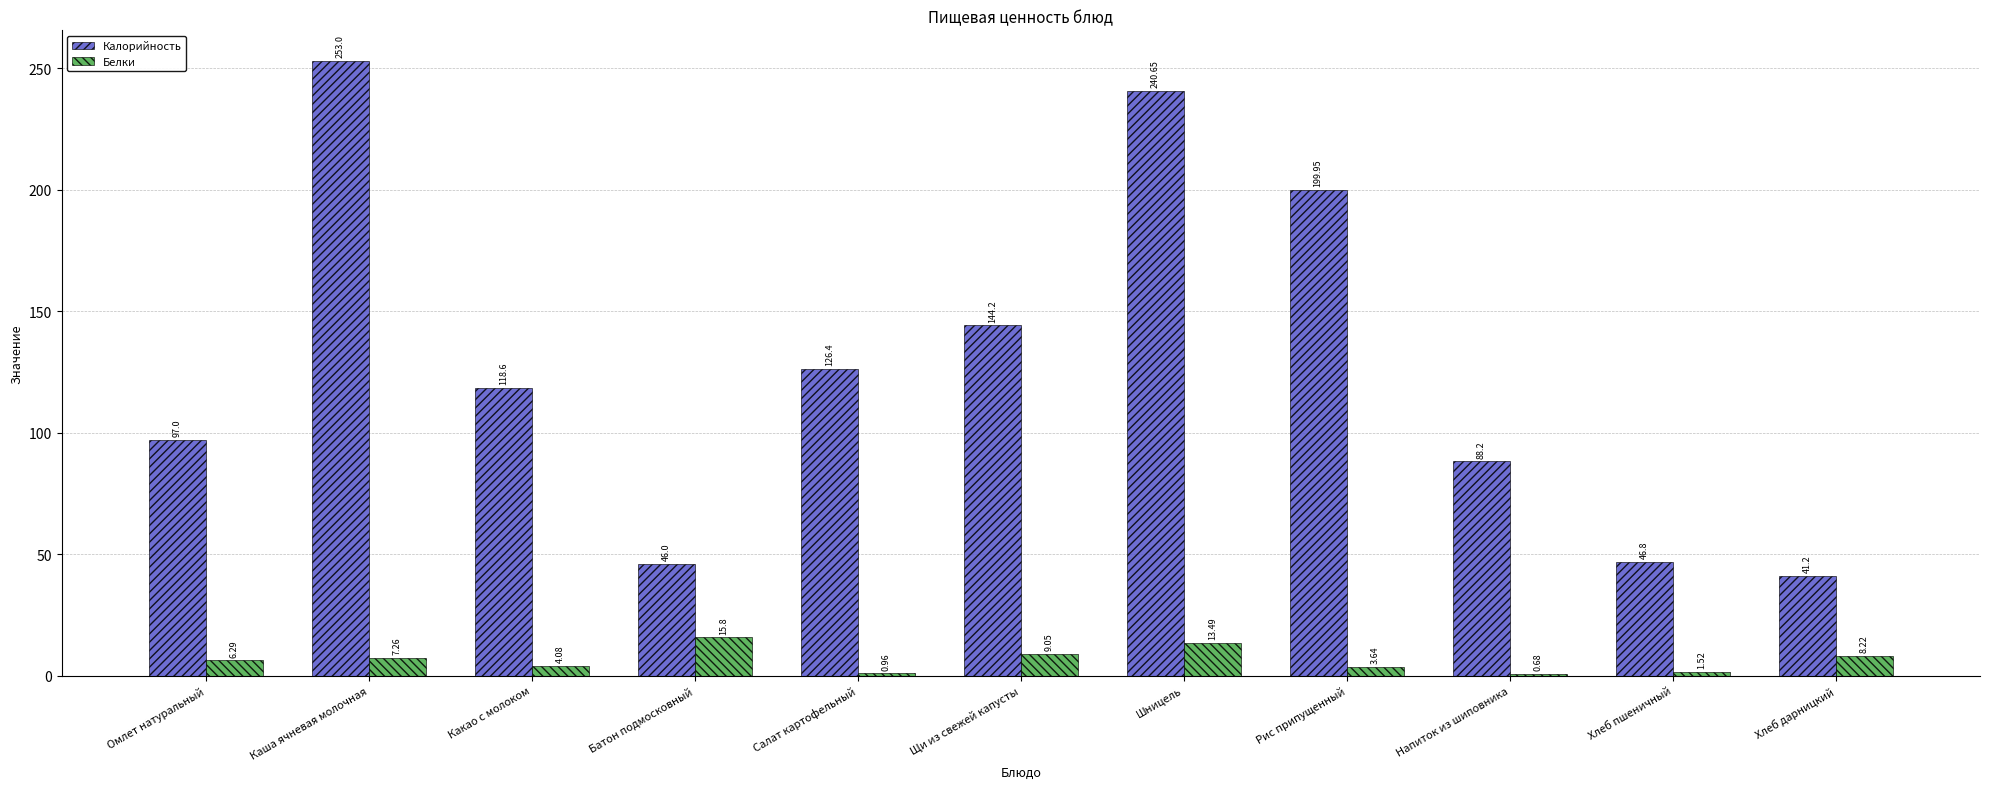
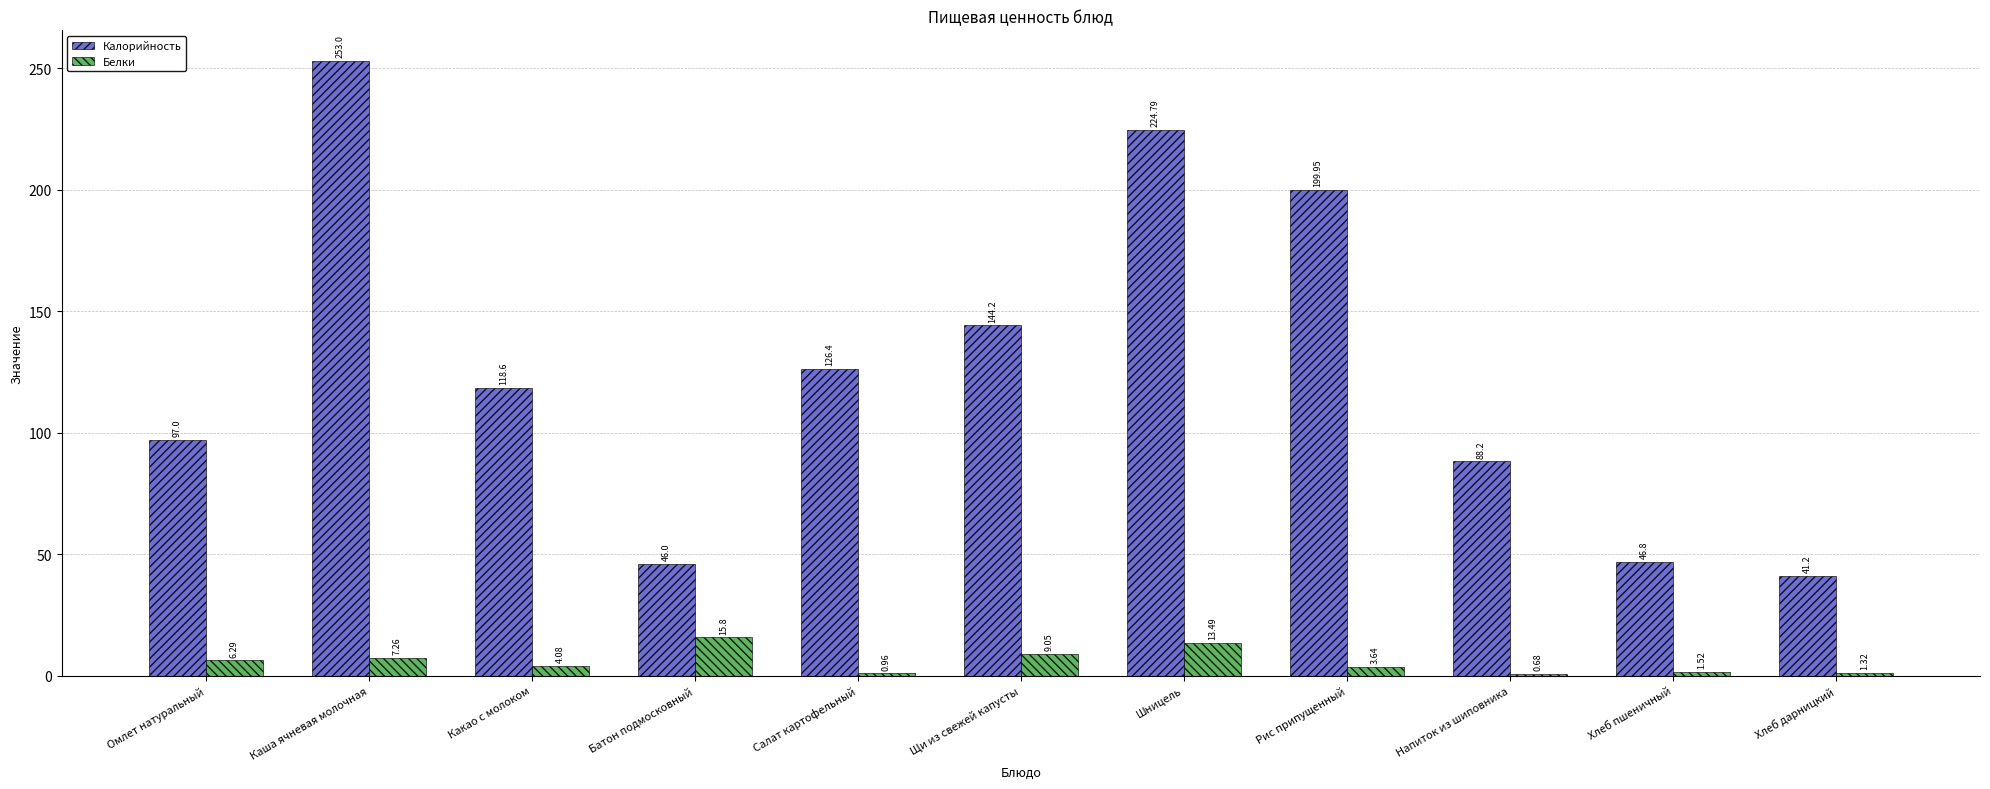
Калорийность, Шницель: 240.65 -> 224.79
Белки, Хлеб дарницкий: 8.22 -> 1.32
